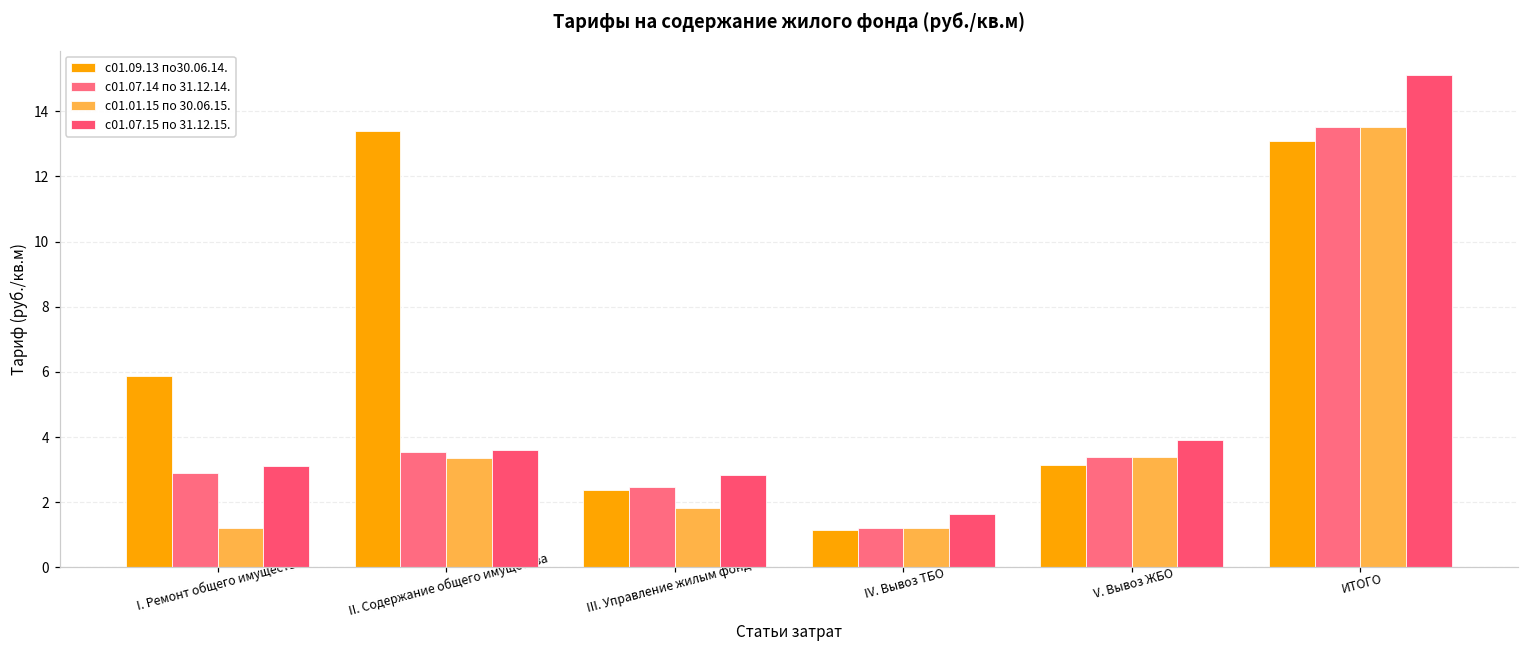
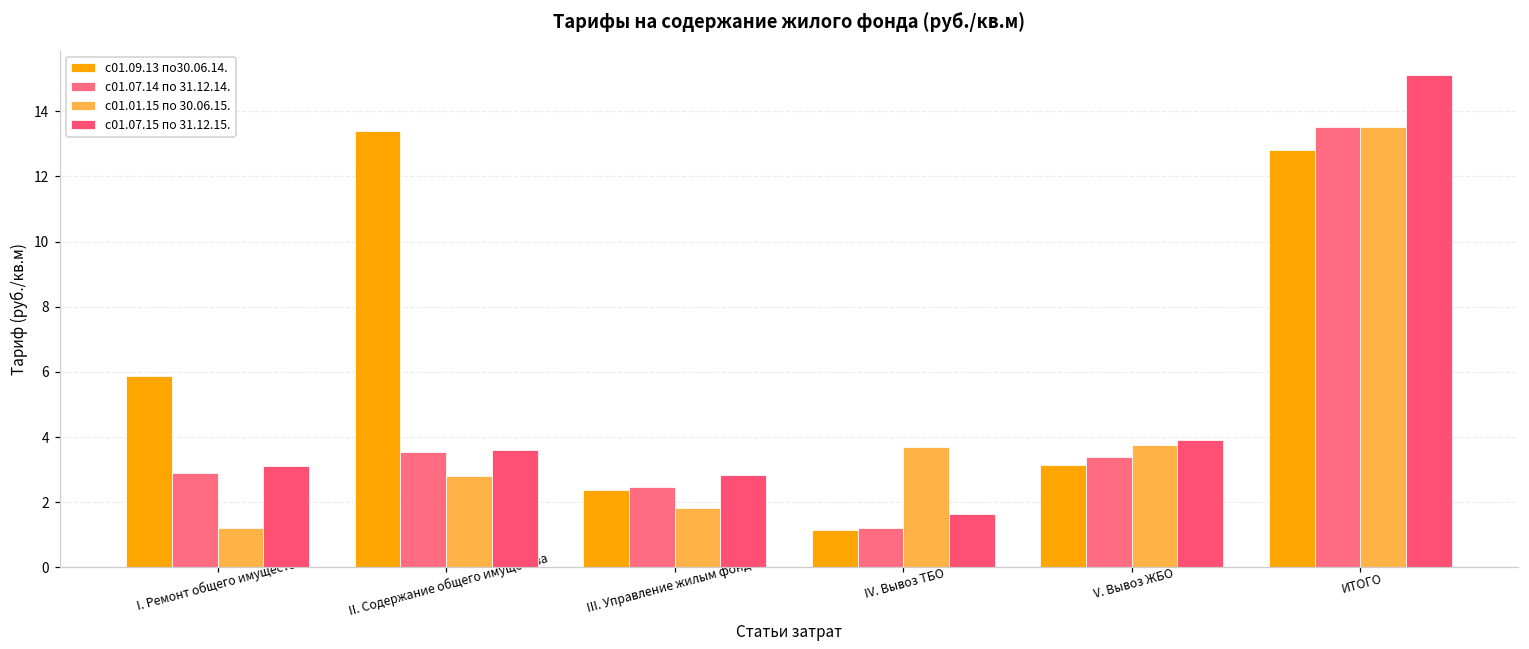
с01.01.15 по 30.06.15., II. Содержание общего имущества: 3.4 -> 2.8
с01.01.15 по 30.06.15., IV. Вывоз ТБО: 1.2 -> 3.7
с01.01.15 по 30.06.15., V. Вывоз ЖБО: 3.4 -> 3.8
с01.09.13 по30.06.14., ИТОГО: 13.1 -> 12.8
